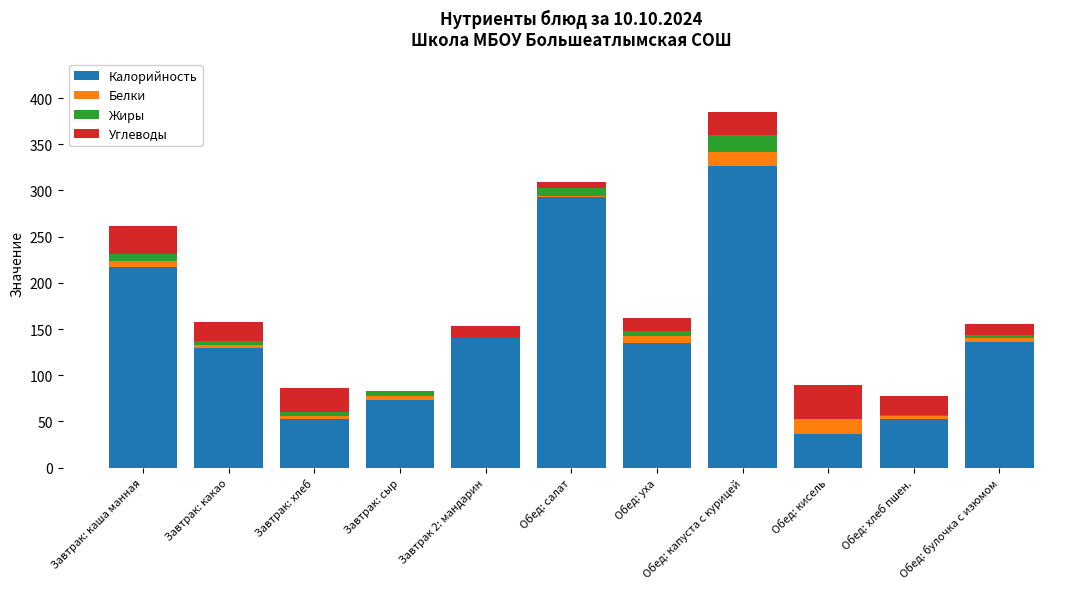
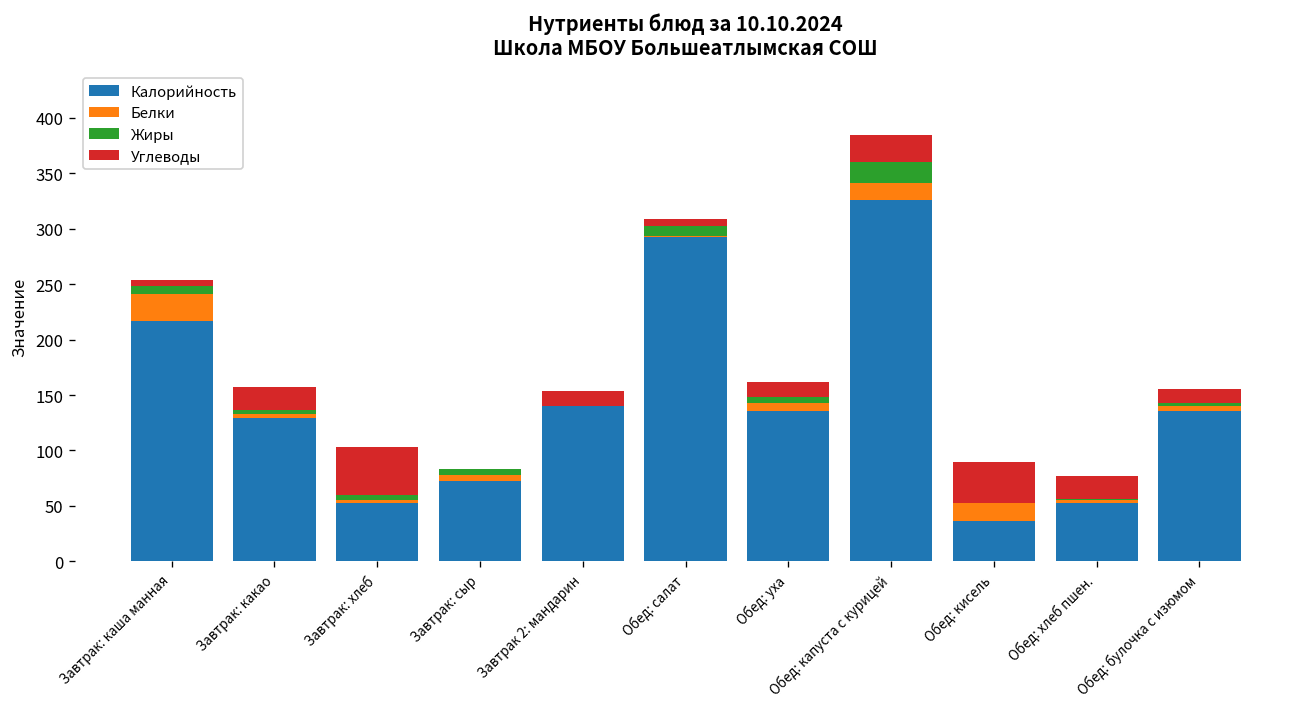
Белки, Завтрак: каша манная: 10 -> 20
Углеводы, Завтрак: каша манная: 30 -> 0
Углеводы, Завтрак: хлеб: 30 -> 40
